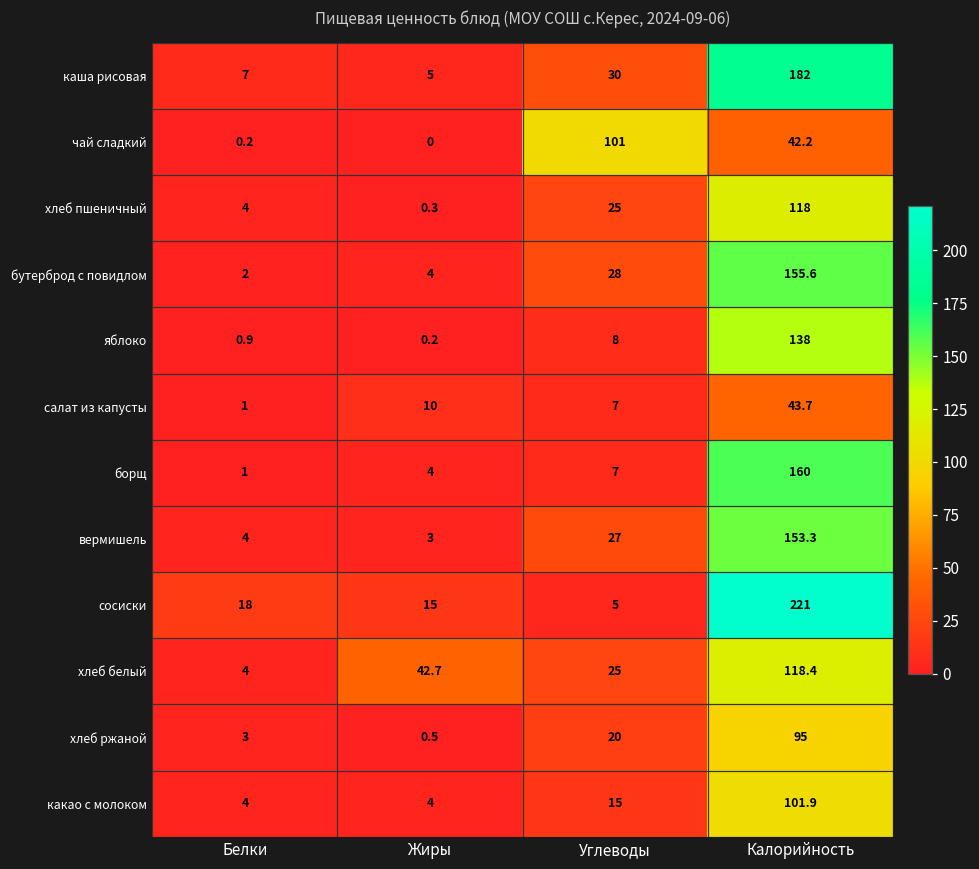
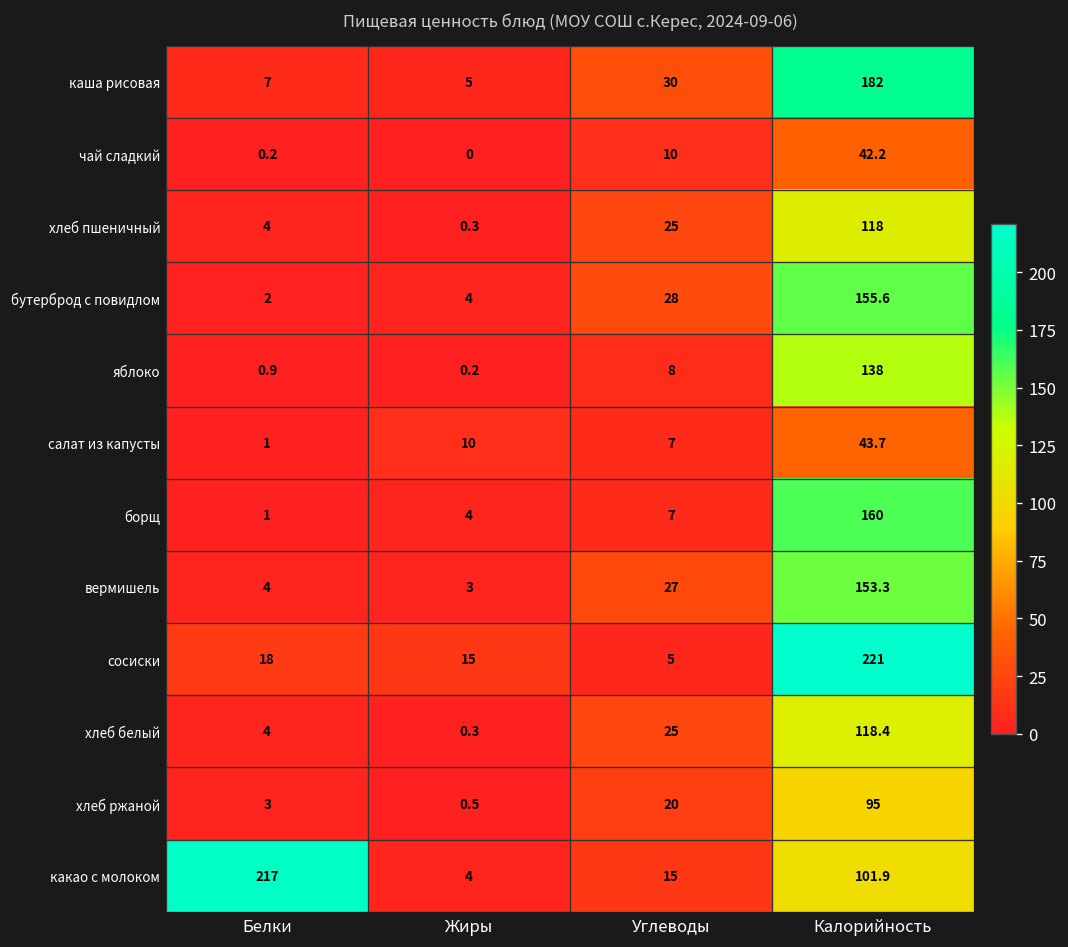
чай сладкий, Углеводы: 101 -> 10
хлеб белый, Жиры: 42.7 -> 0.3
какао с молоком, Белки: 4 -> 217
